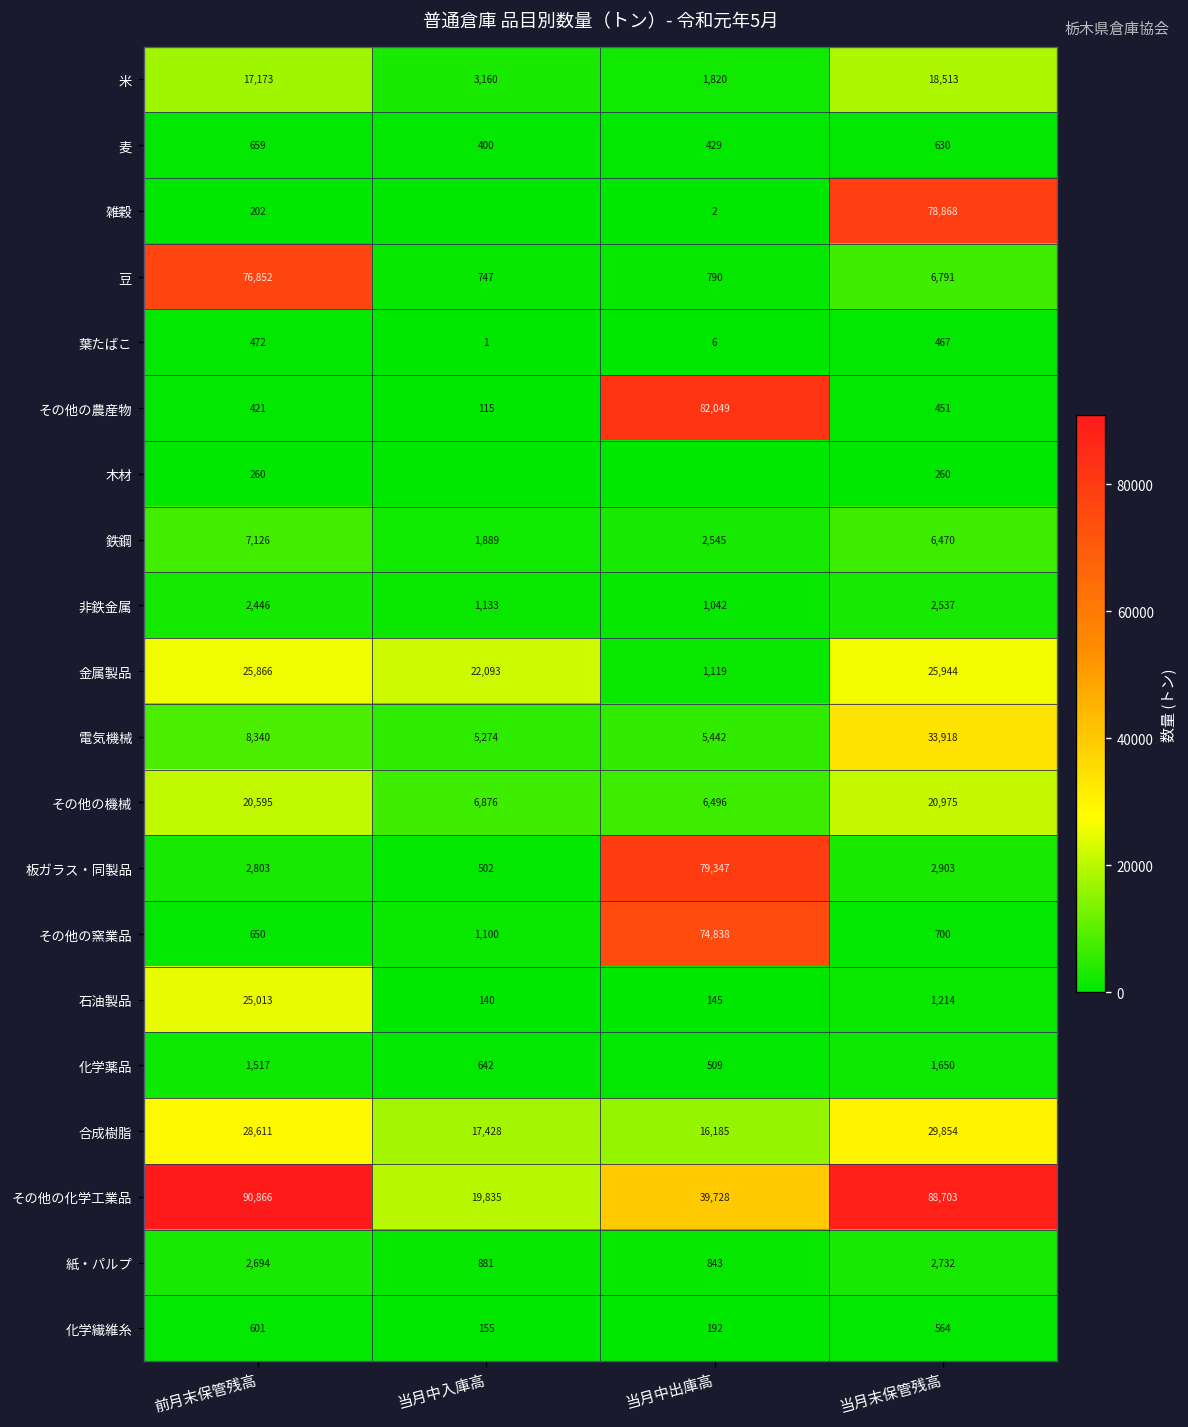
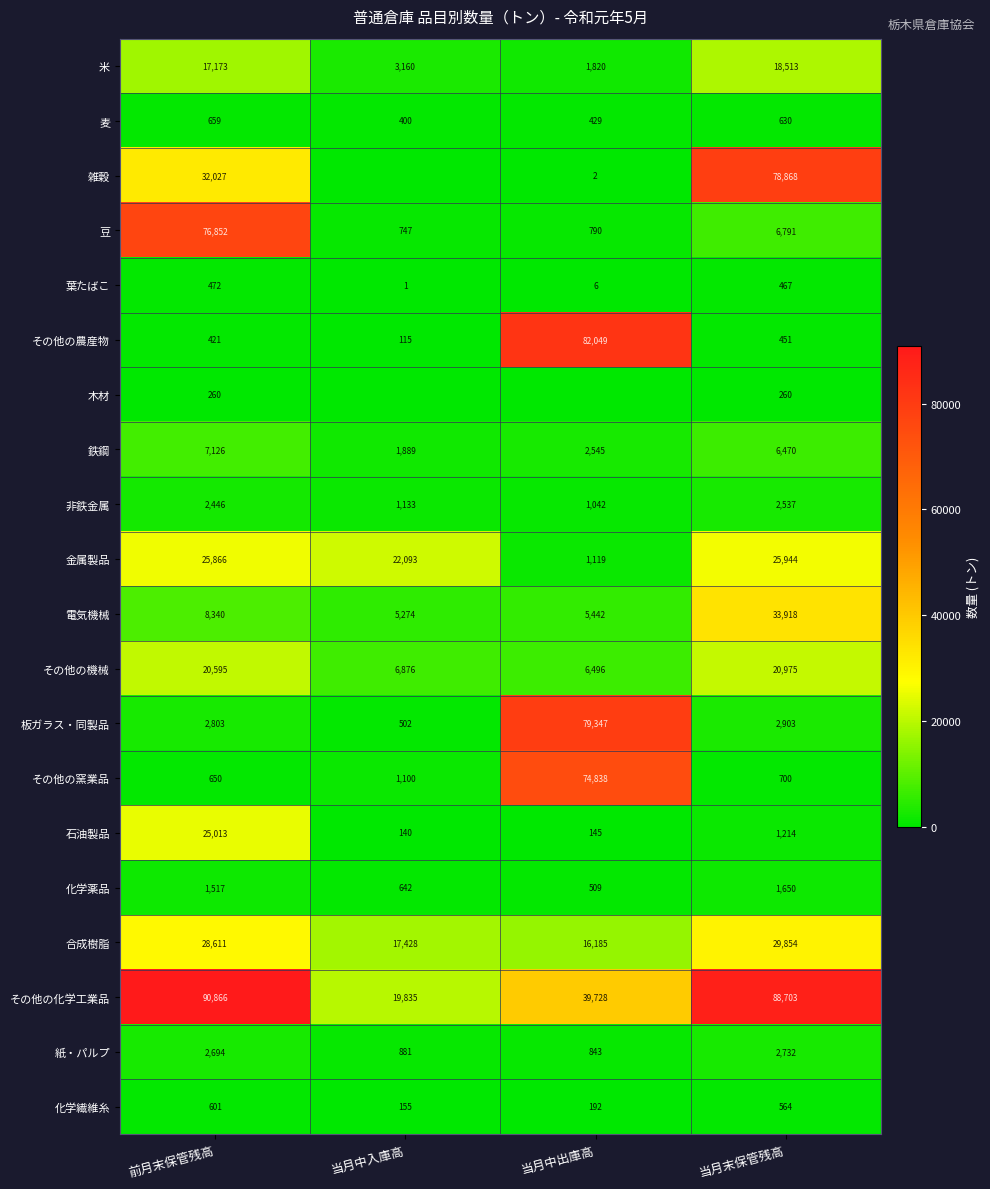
雑穀, 前月末保管残高: 202 -> 32,027
